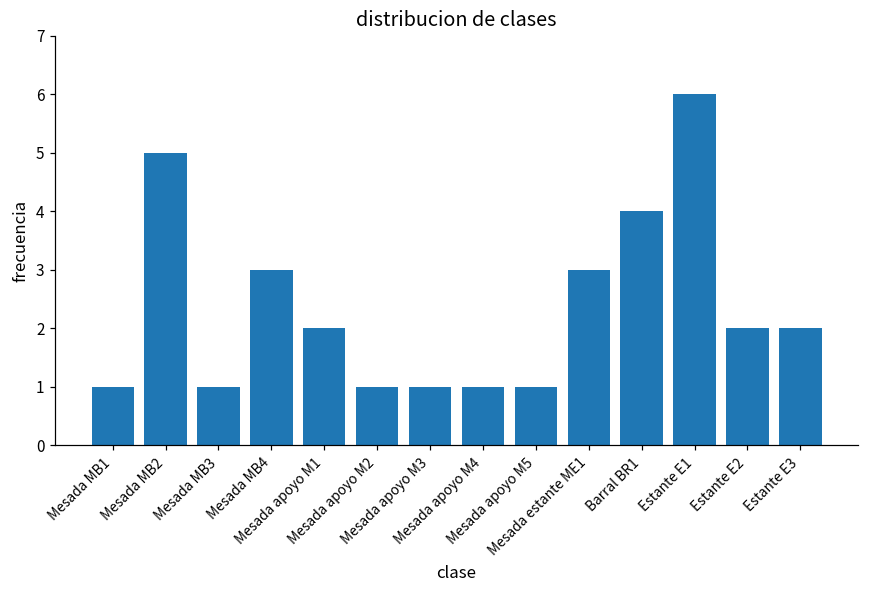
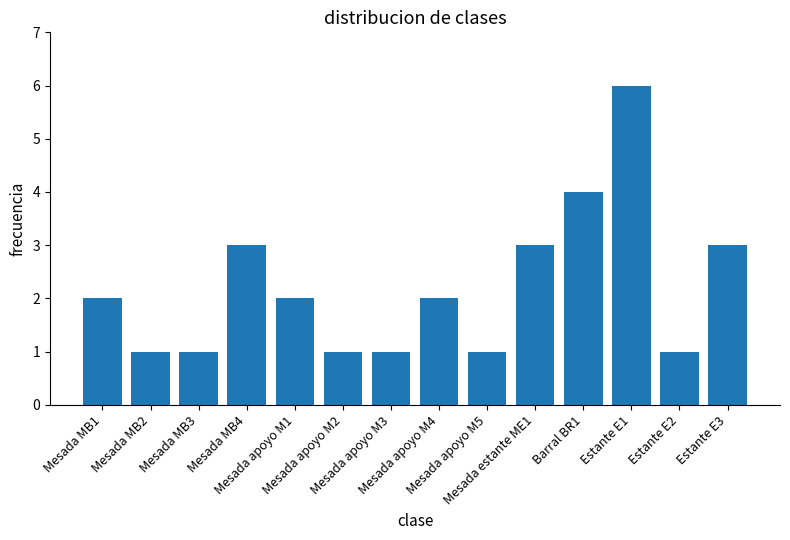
Mesada MB1: 1 -> 2
Mesada MB2: 5 -> 1
Mesada apoyo M4: 1 -> 2
Estante E2: 2 -> 1
Estante E3: 2 -> 3
